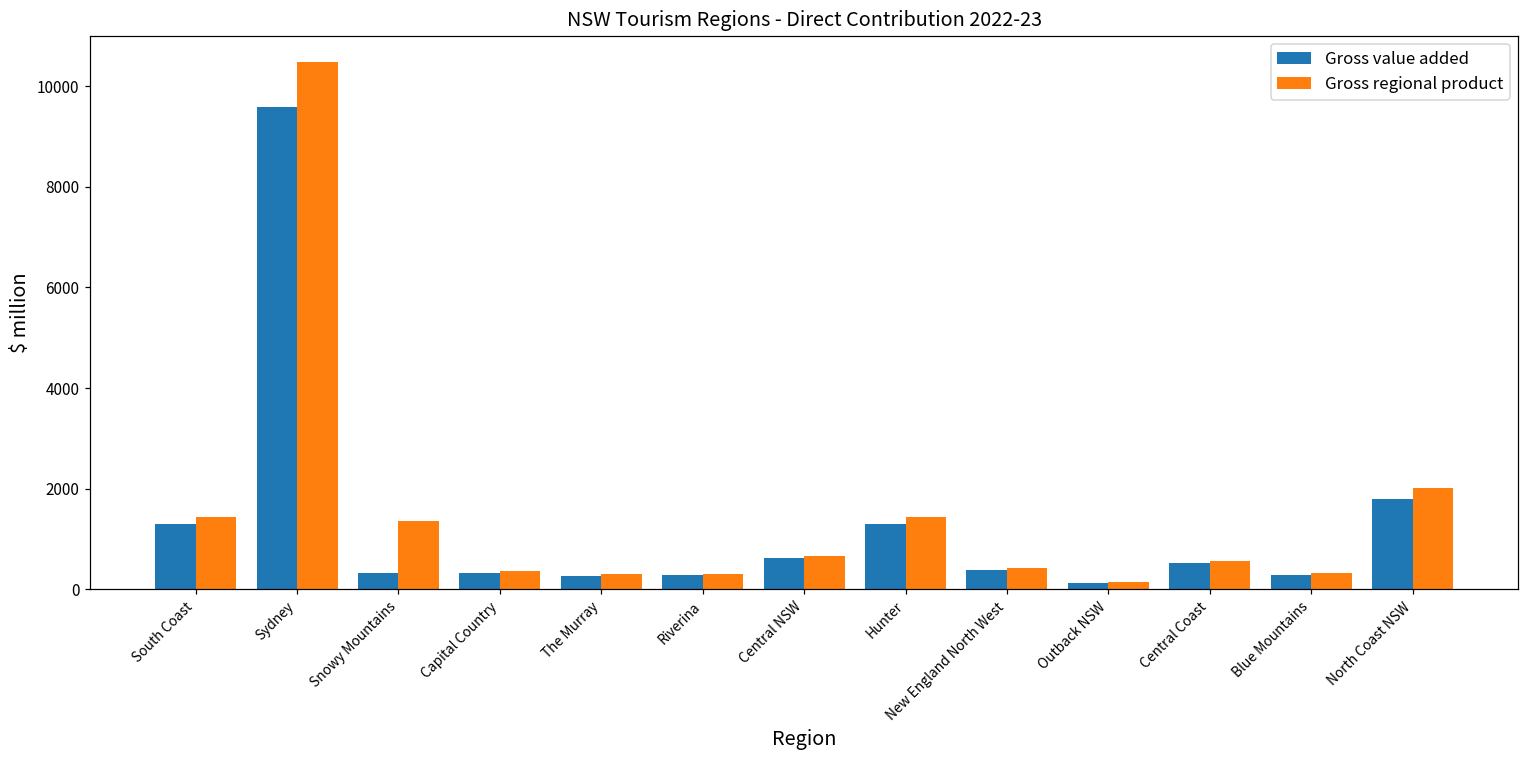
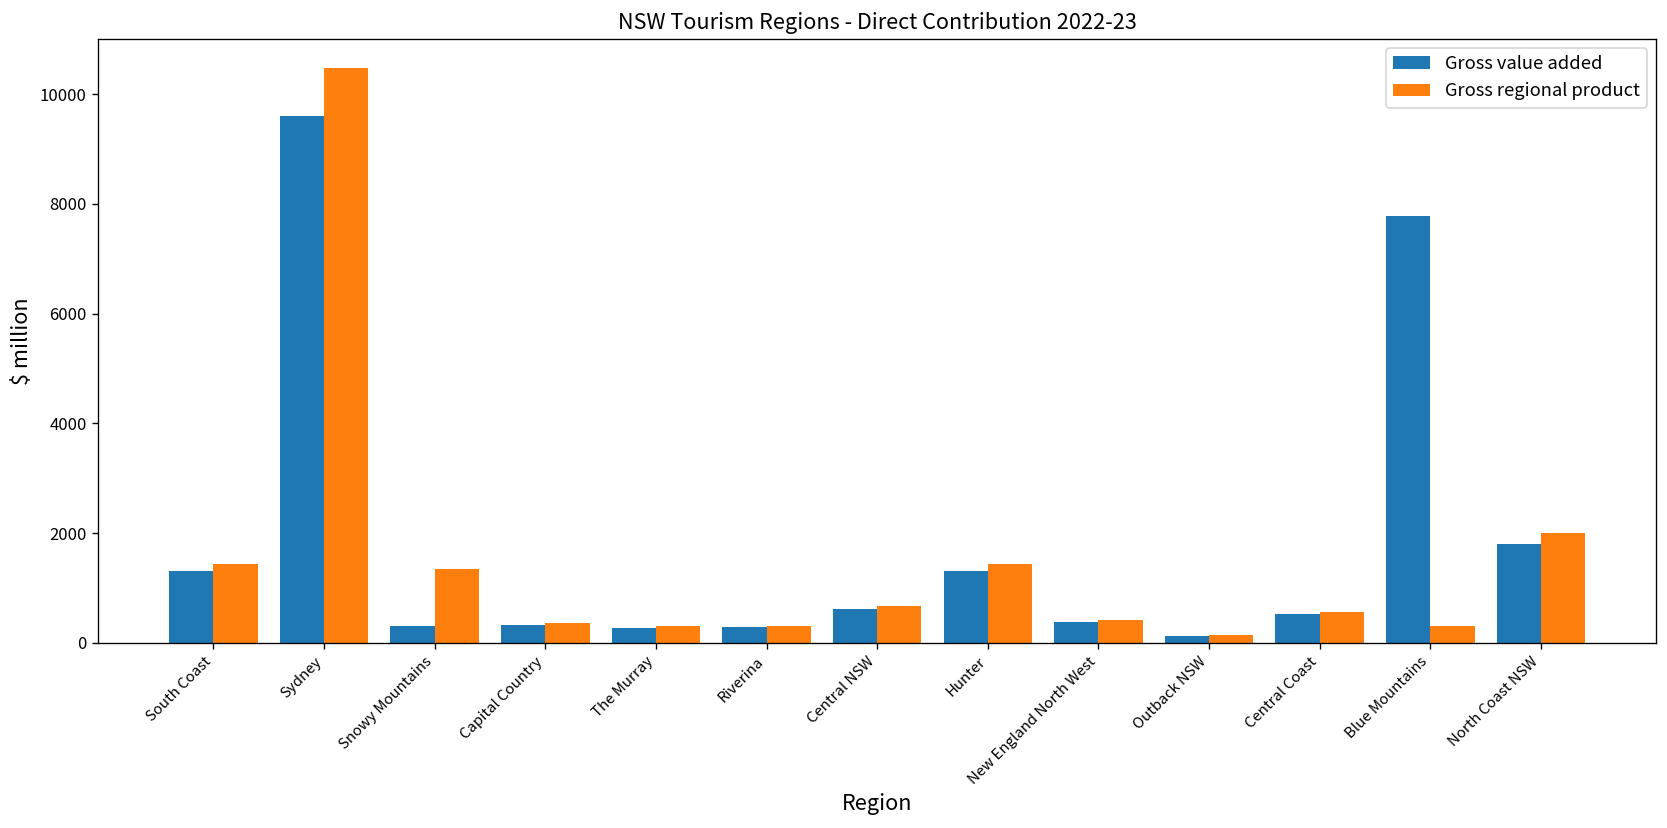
Gross value added, Blue Mountains: 300 -> 7800
